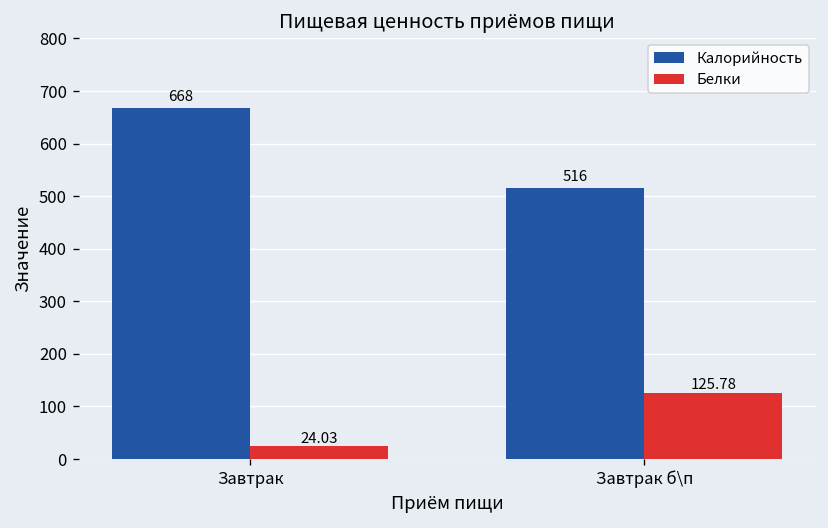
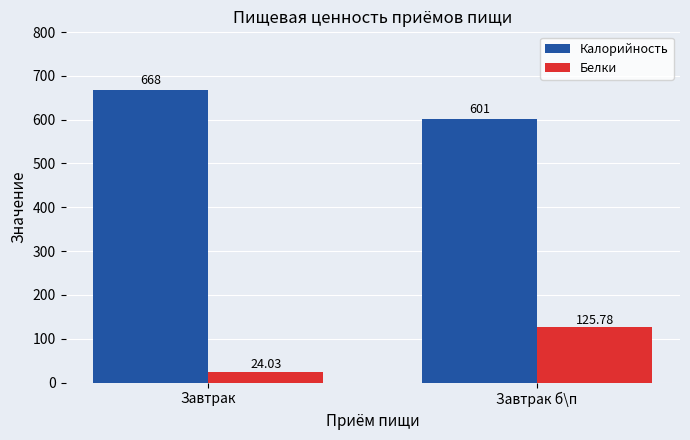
Калорийность, Завтрак б\п: 516 -> 601
